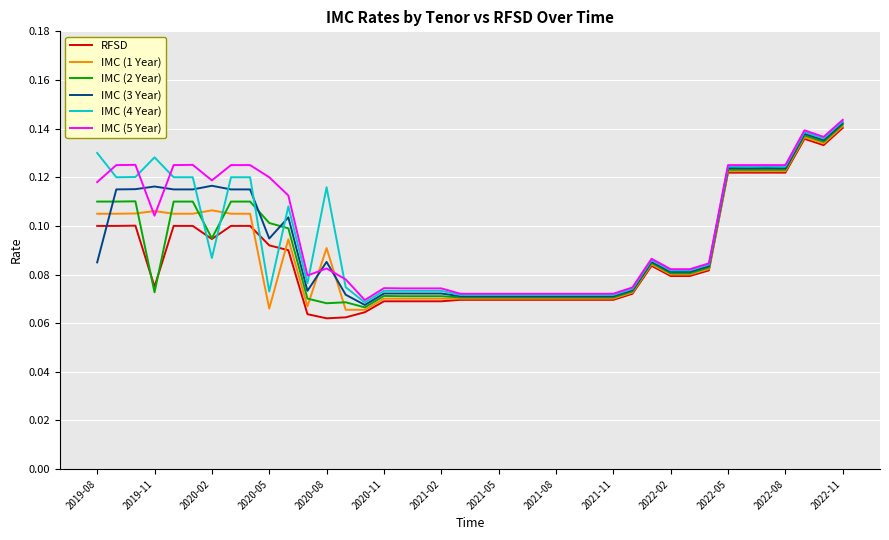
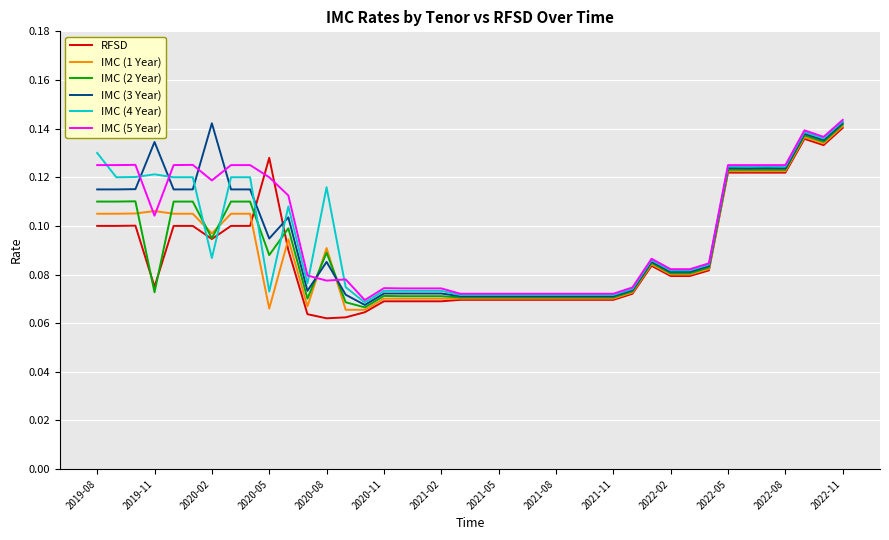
IMC (3 Year), 2019-08: 0.085 -> 0.115
IMC (5 Year), 2019-08: 0.118 -> 0.125
IMC (3 Year), 2019-11: 0.116 -> 0.135
IMC (4 Year), 2019-11: 0.128 -> 0.121
IMC (1 Year), 2020-02: 0.106 -> 0.097
IMC (3 Year), 2020-02: 0.117 -> 0.142
RFSD, 2020-05: 0.092 -> 0.128
IMC (2 Year), 2020-05: 0.101 -> 0.088
IMC (2 Year), 2020-08: 0.068 -> 0.089
IMC (5 Year), 2020-08: 0.083 -> 0.078
